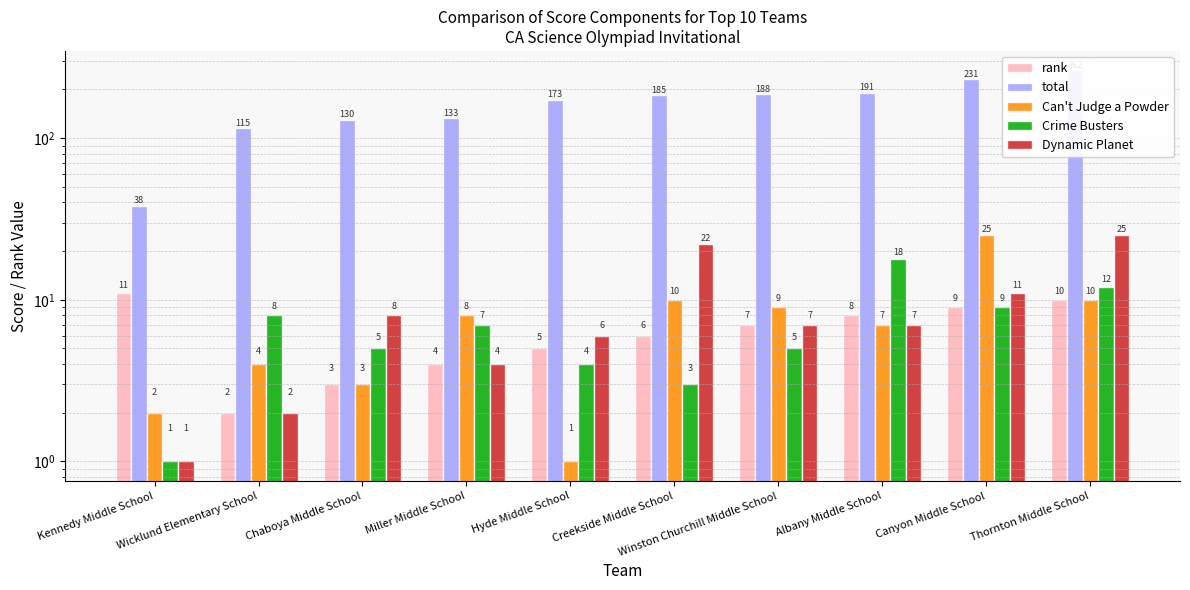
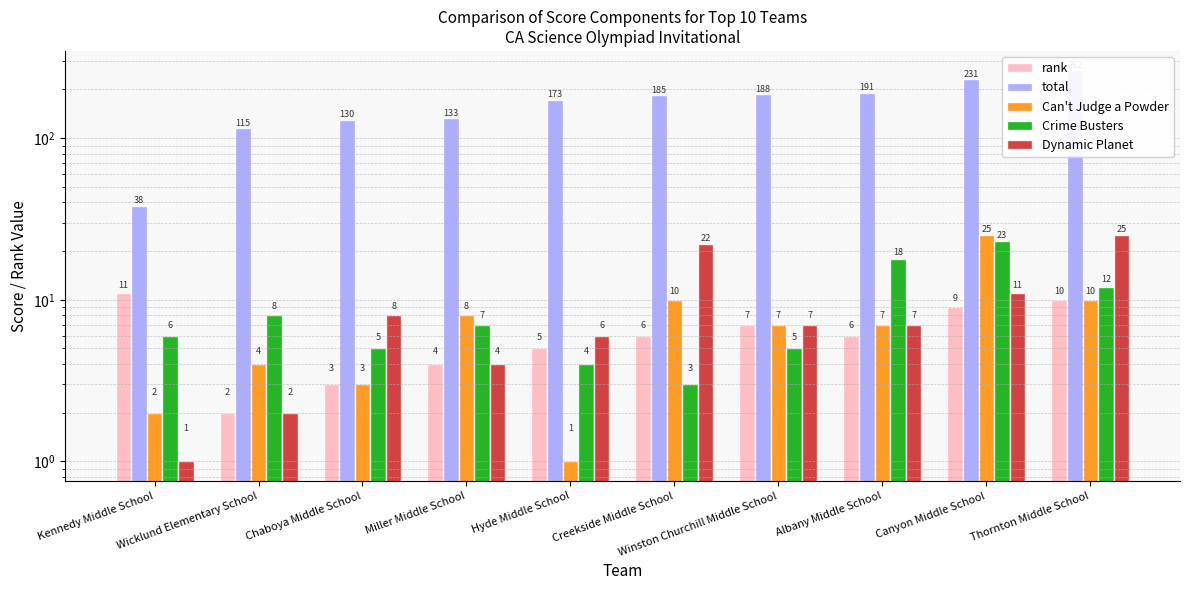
Crime Busters, Kennedy Middle School: 1 -> 6
Can't Judge a Powder, Winston Churchill Middle School: 9 -> 7
rank, Albany Middle School: 8 -> 6
Crime Busters, Canyon Middle School: 9 -> 23
